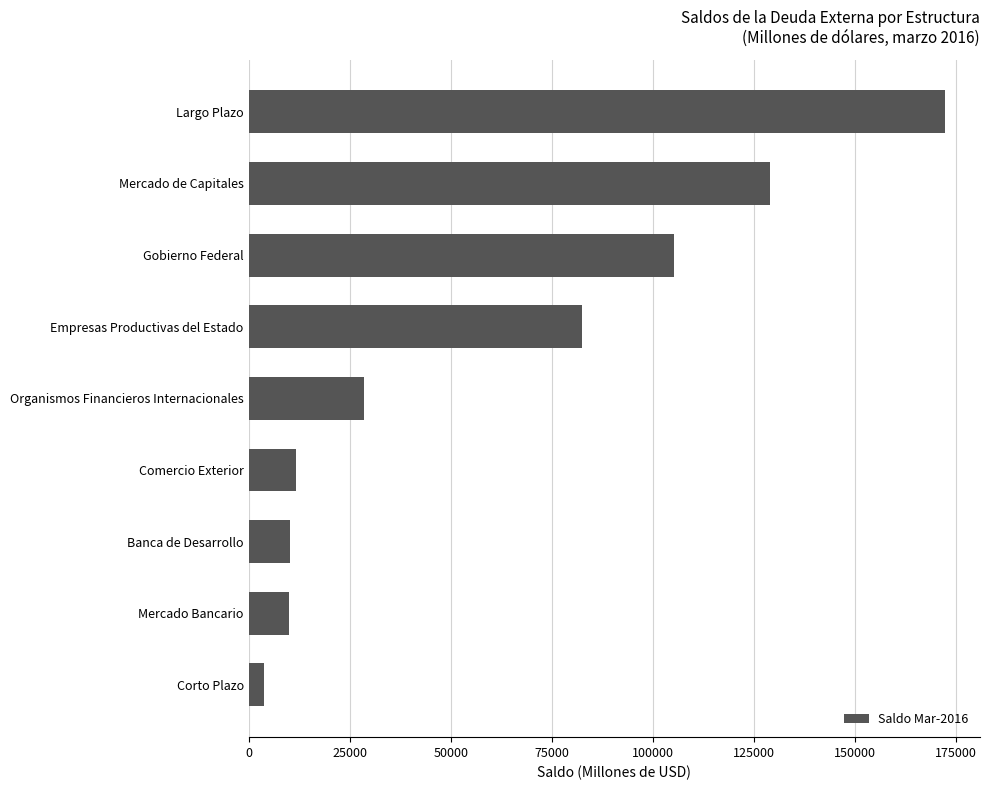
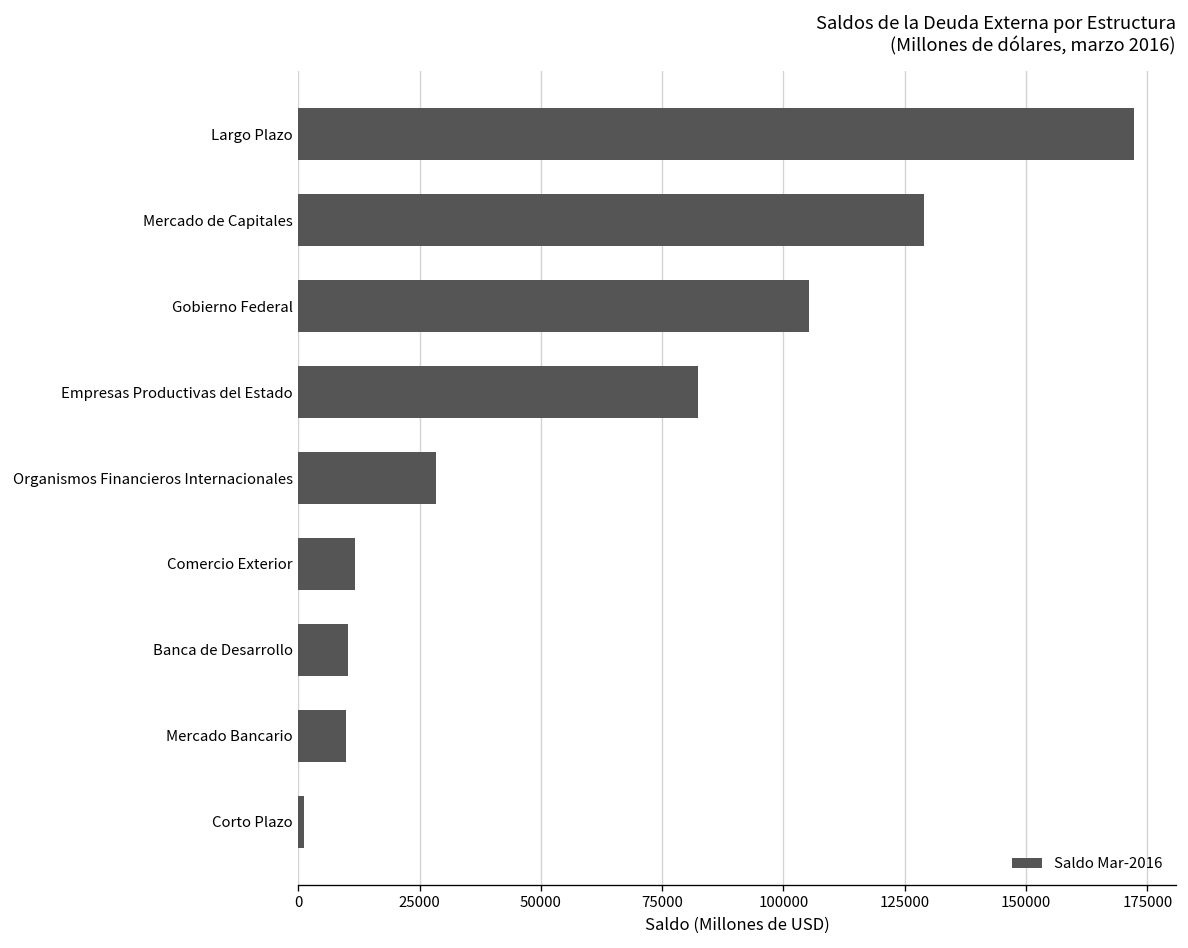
Corto Plazo: 4000 -> 1000
